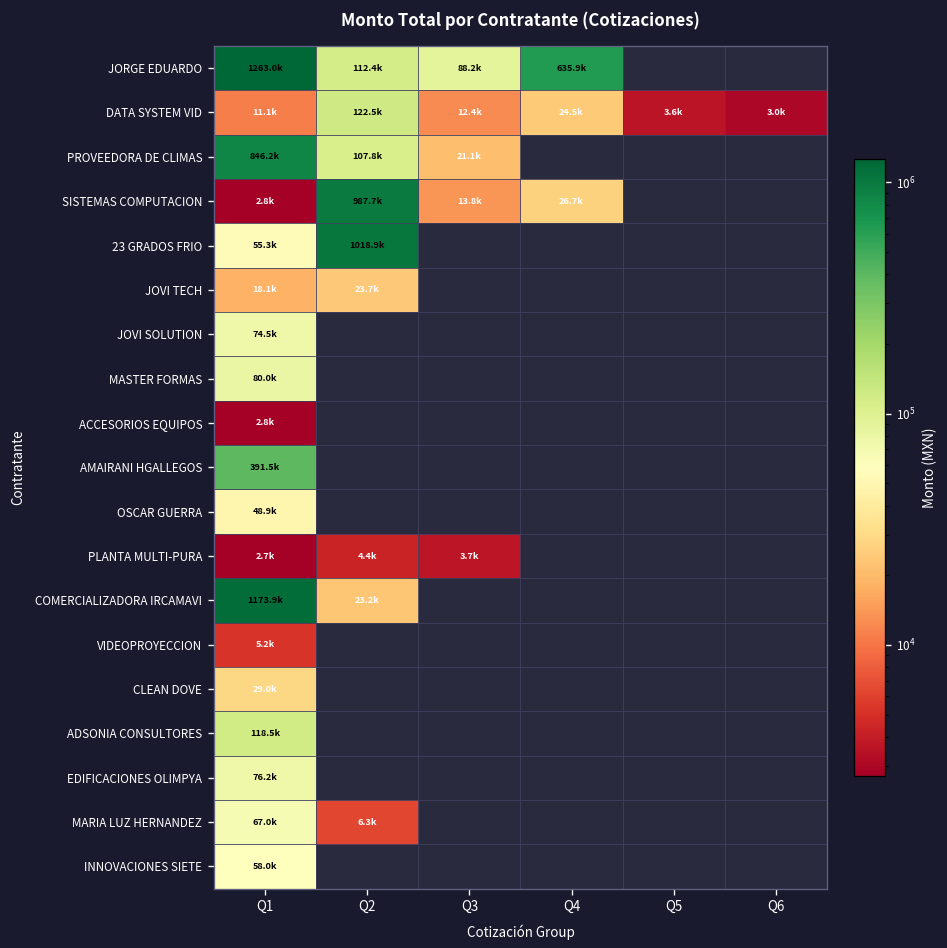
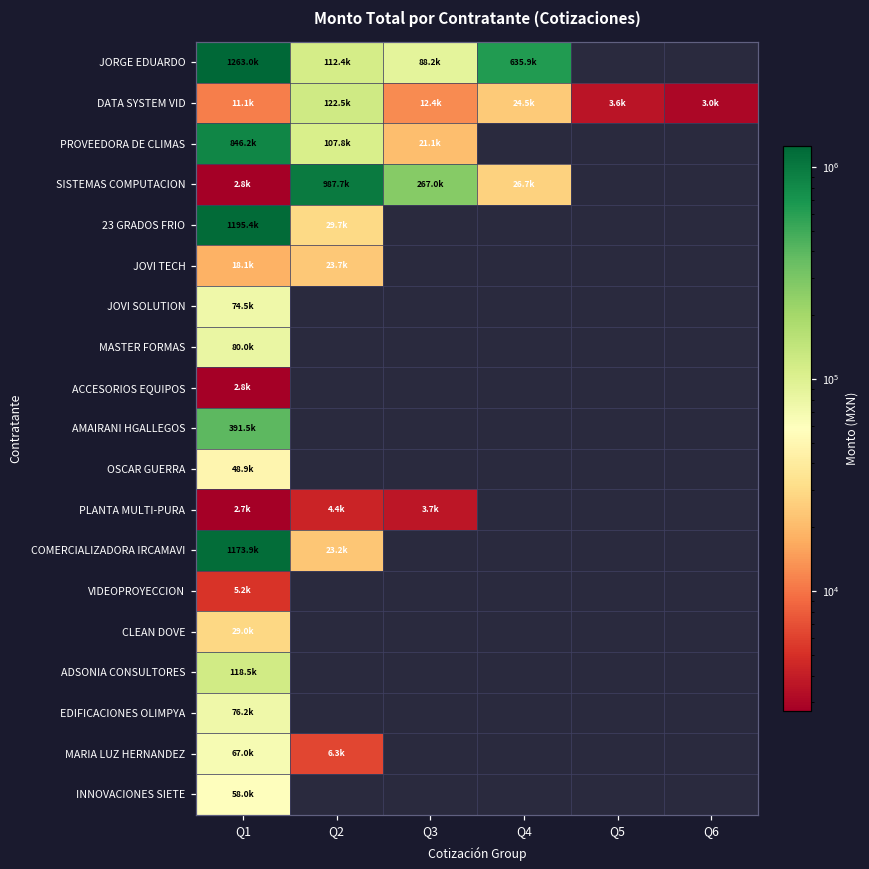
SISTEMAS COMPUTACION, Q3: 13.8k -> 267.0k
23 GRADOS FRIO, Q1: 55.3k -> 1195.4k
23 GRADOS FRIO, Q2: 1018.9k -> 29.7k
